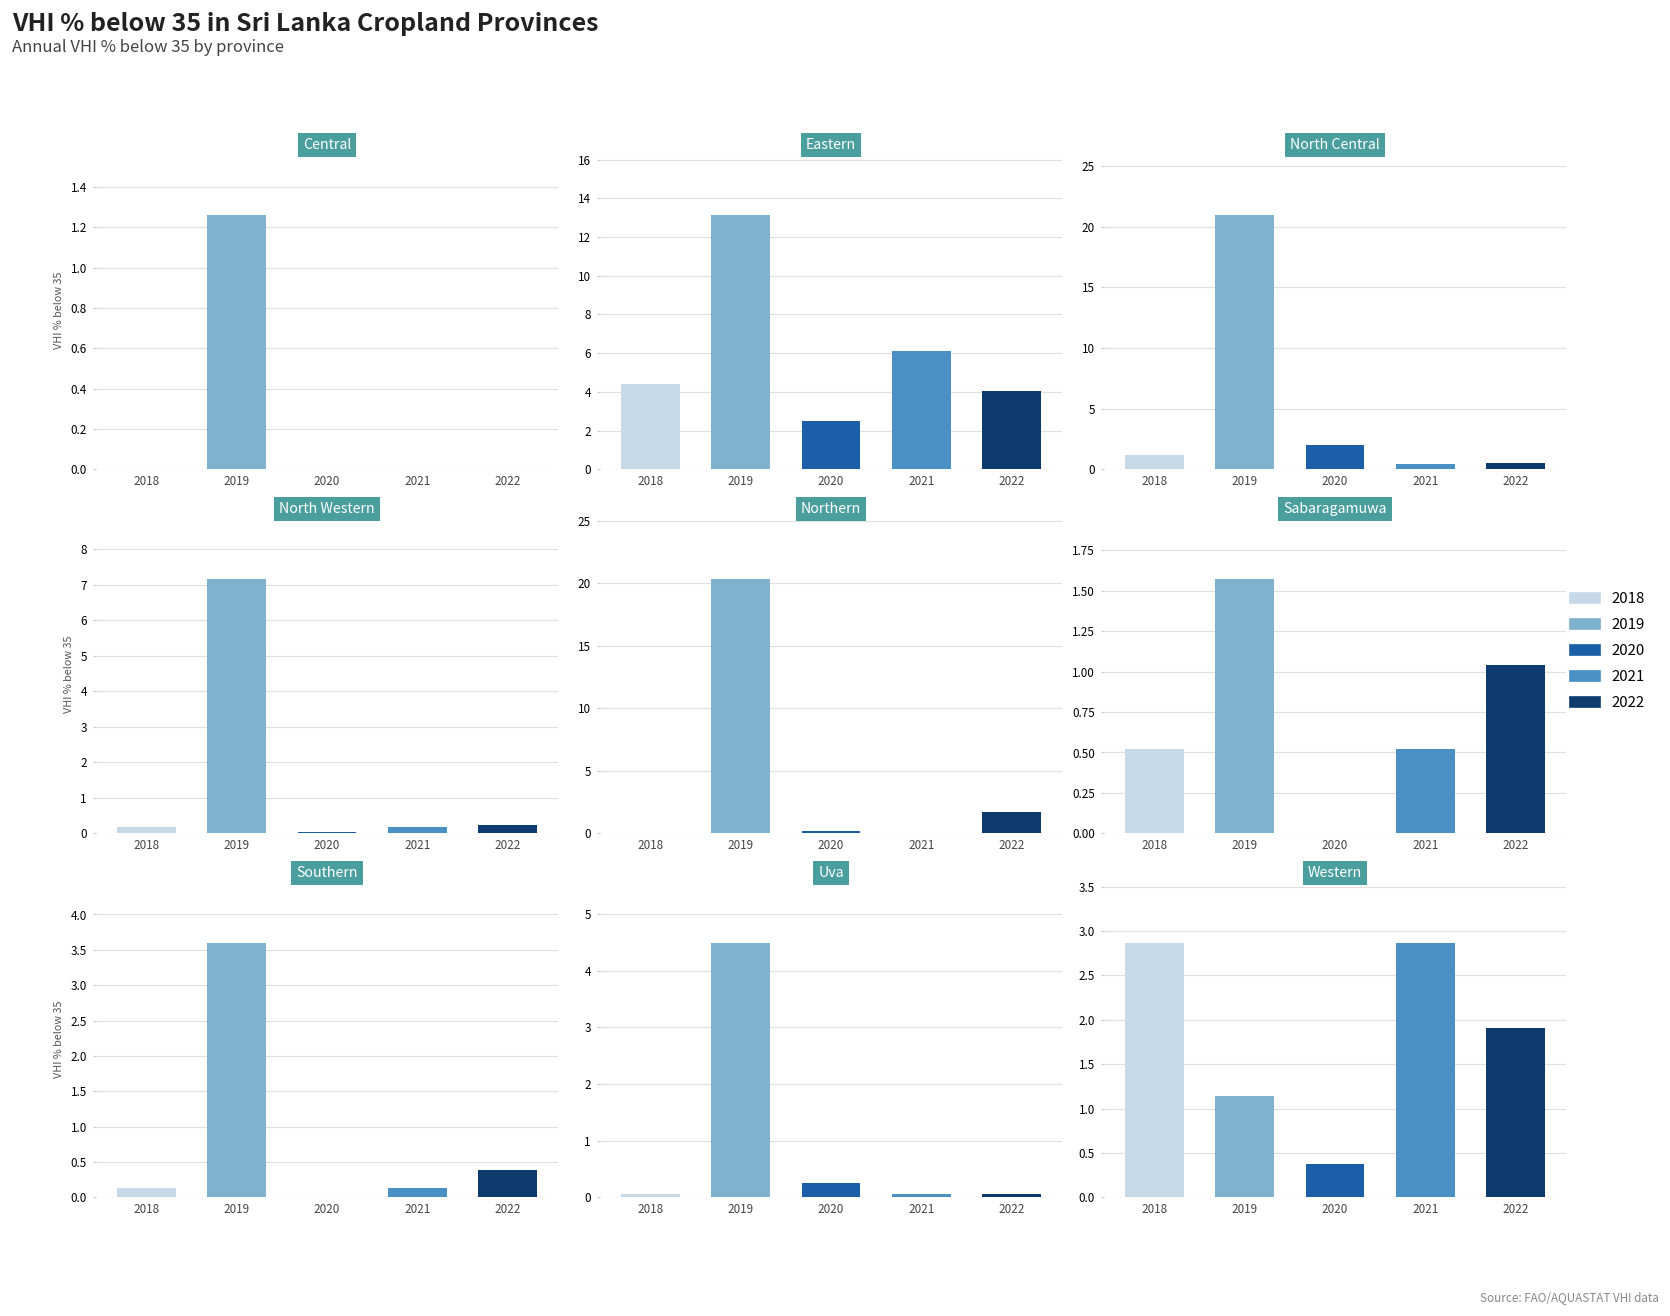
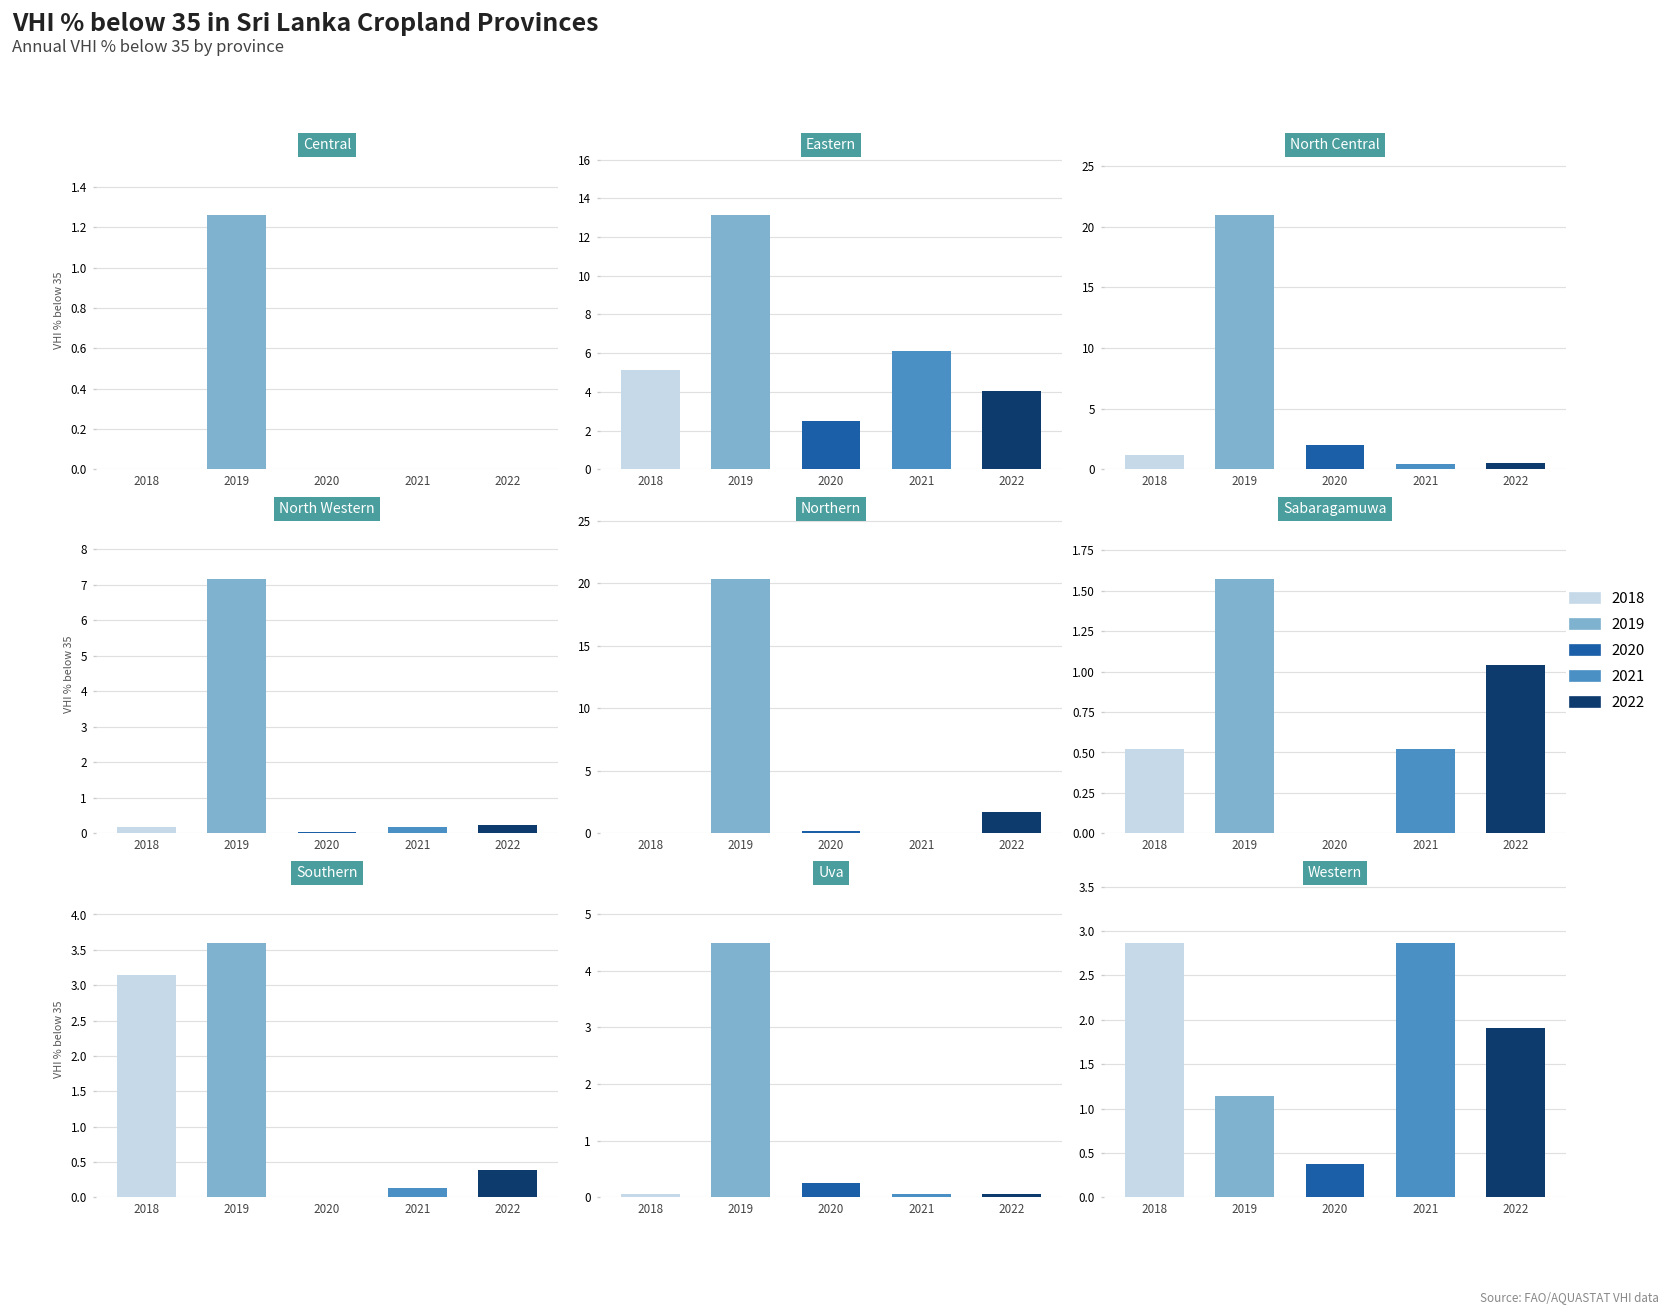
Eastern, 2018: 4.4 -> 5.1
Southern, 2018: 0.1 -> 3.2
